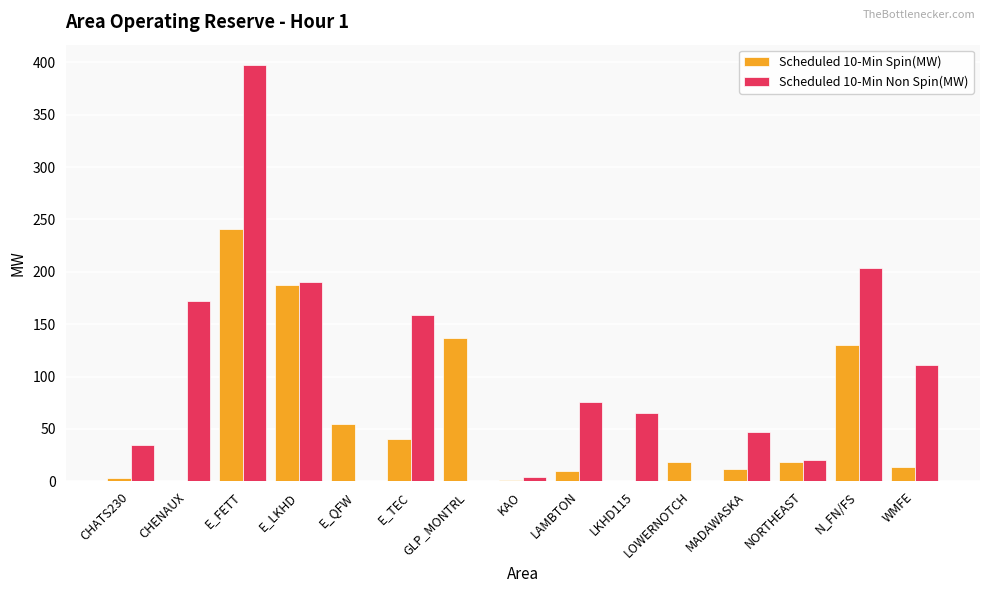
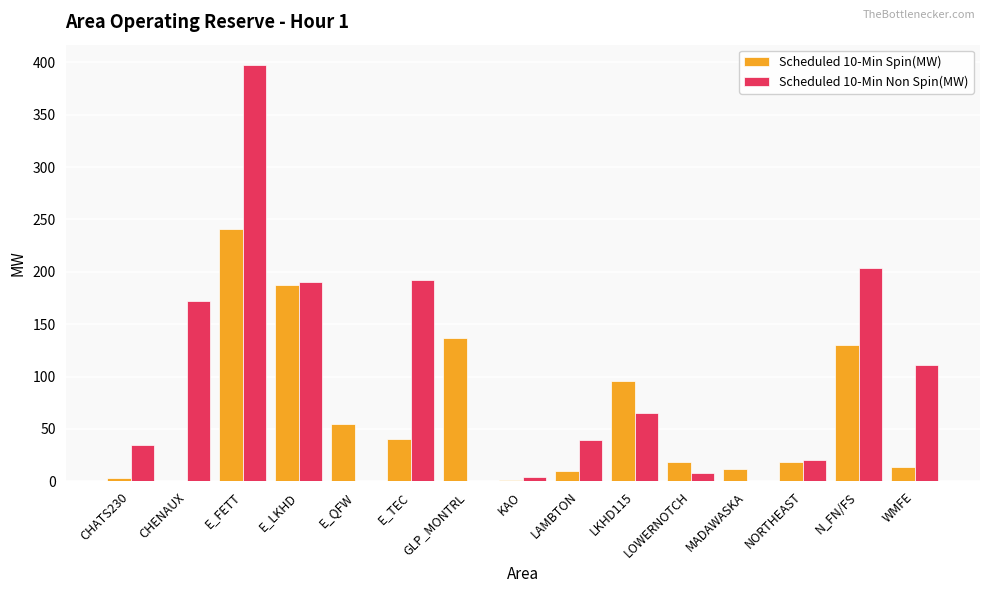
Scheduled 10-Min Non Spin(MW), E_TEC: 159 -> 192
Scheduled 10-Min Non Spin(MW), LAMBTON: 76 -> 39
Scheduled 10-Min Spin(MW), LKHD115: 0 -> 96
Scheduled 10-Min Non Spin(MW), LOWERNOTCH: 0 -> 8
Scheduled 10-Min Non Spin(MW), MADAWASKA: 47 -> 0
